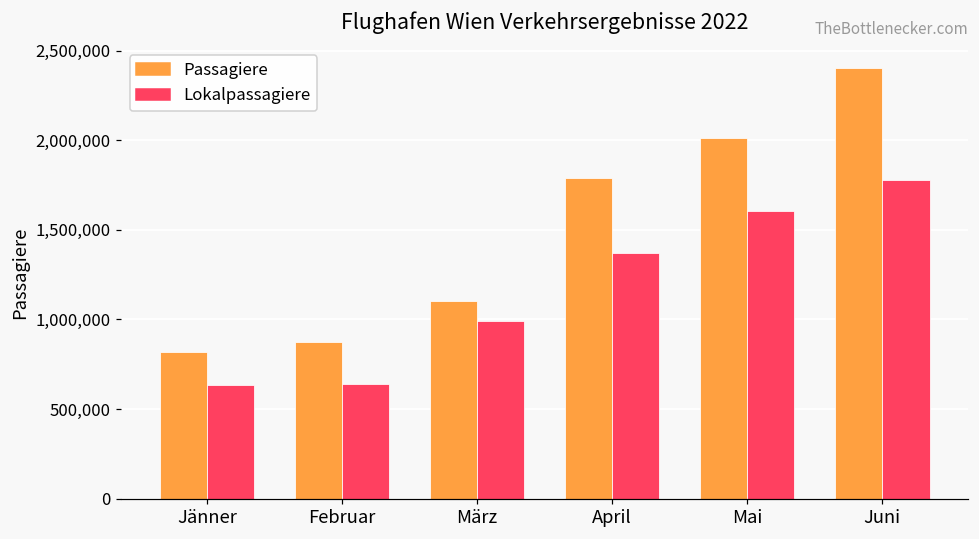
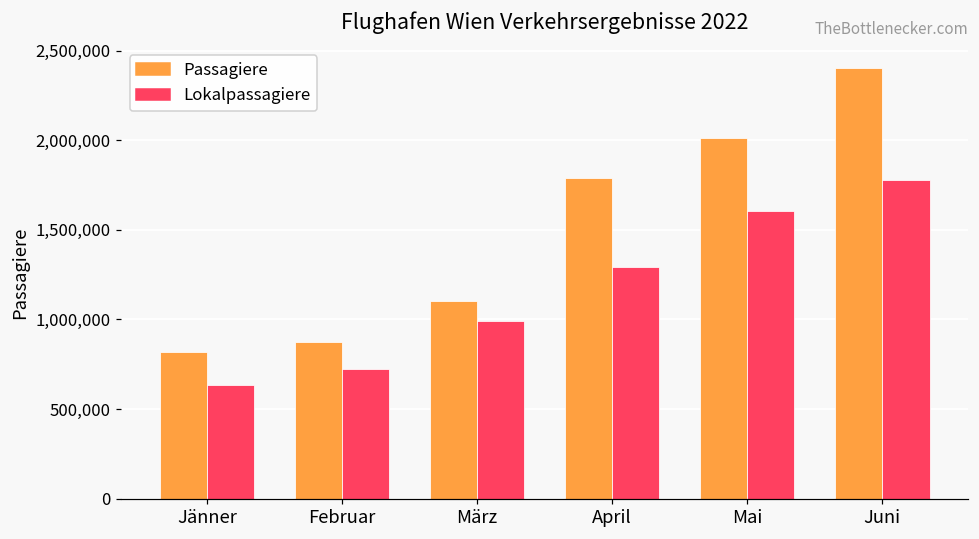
Lokalpassagiere, Februar: 640,000 -> 730,000
Lokalpassagiere, April: 1,370,000 -> 1,290,000
